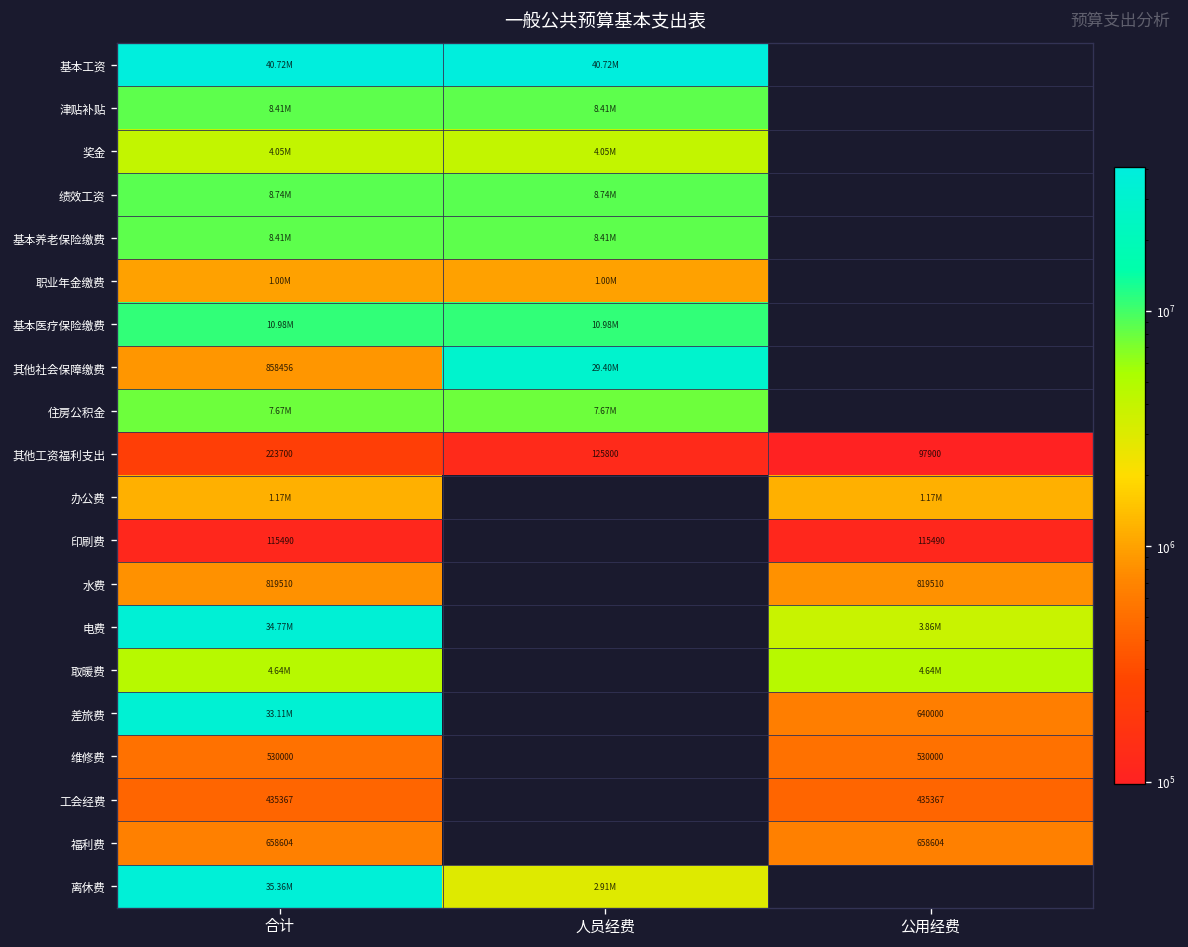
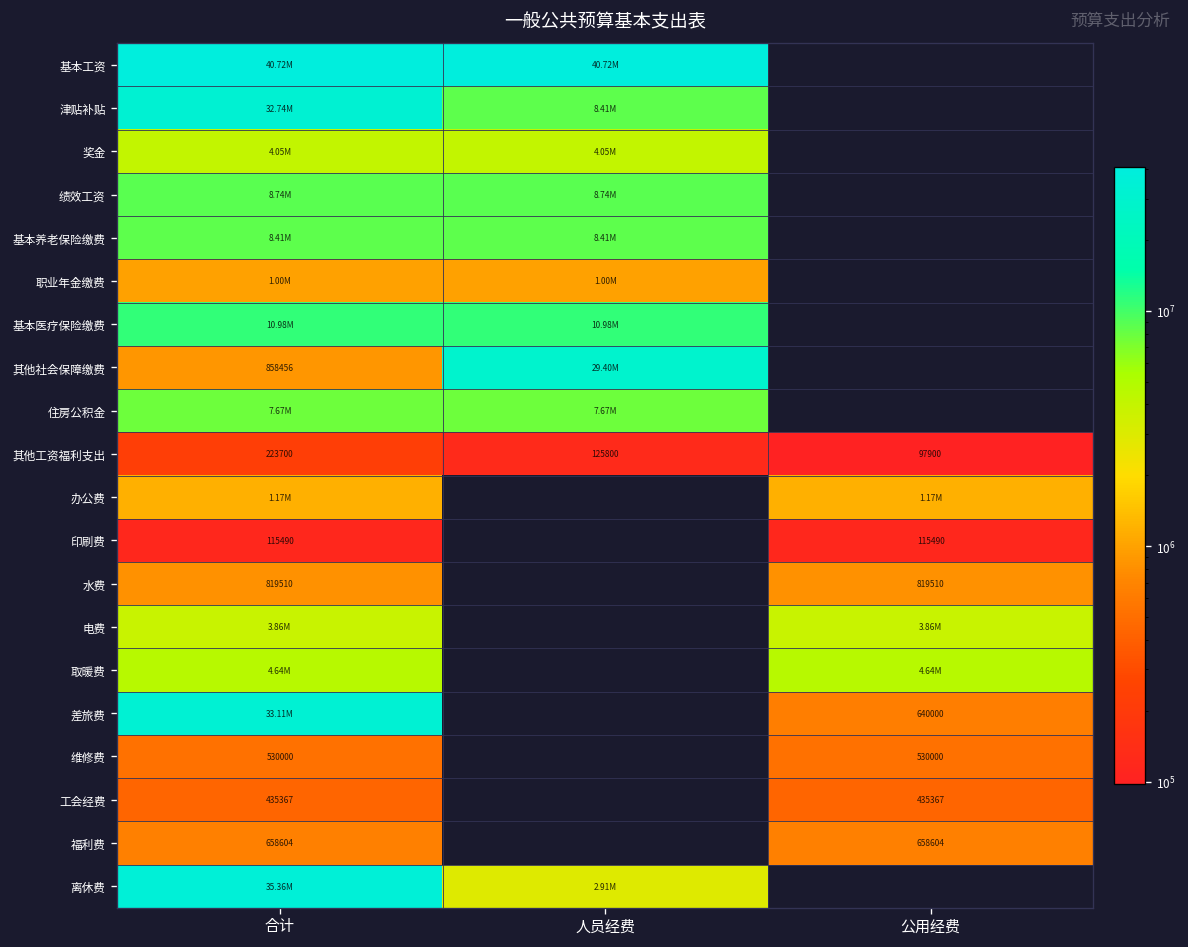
津贴补贴, 合计: 8.41M -> 32.74M
电费, 合计: 34.77M -> 3.86M
